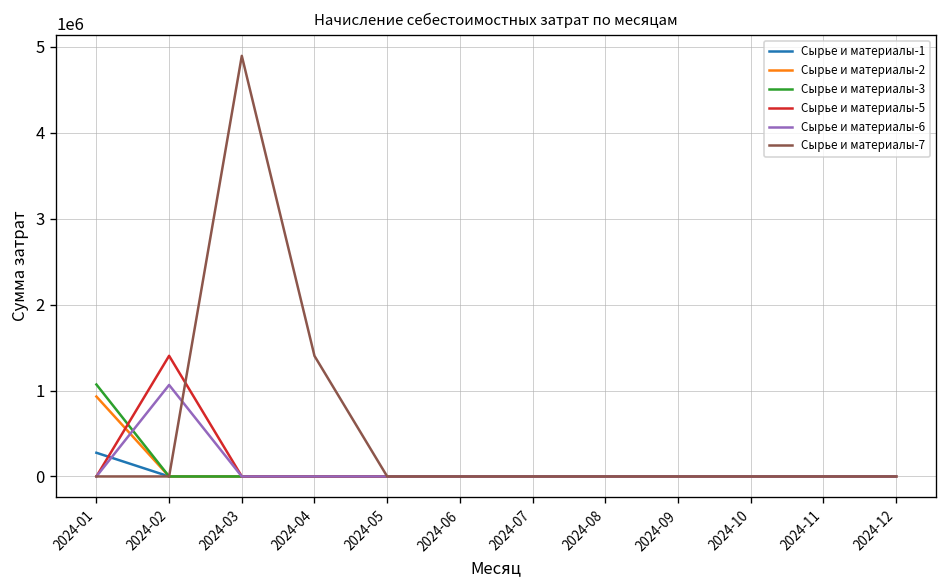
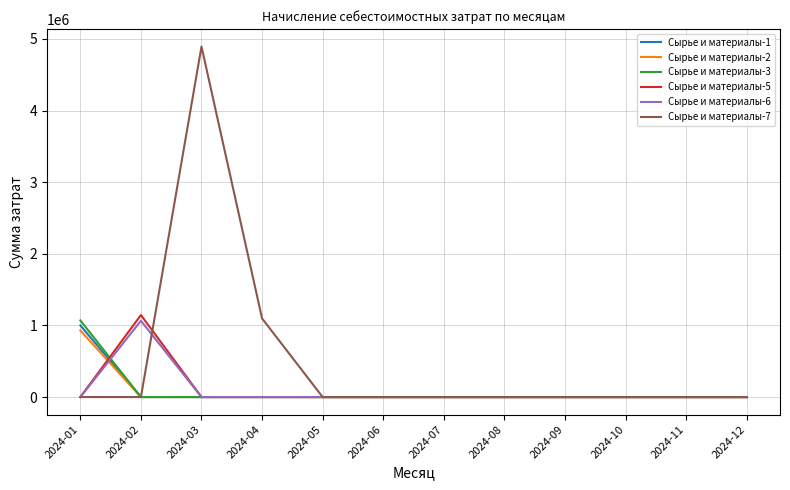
Сырье и материалы-1, 2024-01: 300000 -> 1000000
Сырье и материалы-5, 2024-02: 1400000 -> 1100000
Сырье и материалы-7, 2024-04: 1400000 -> 1100000
